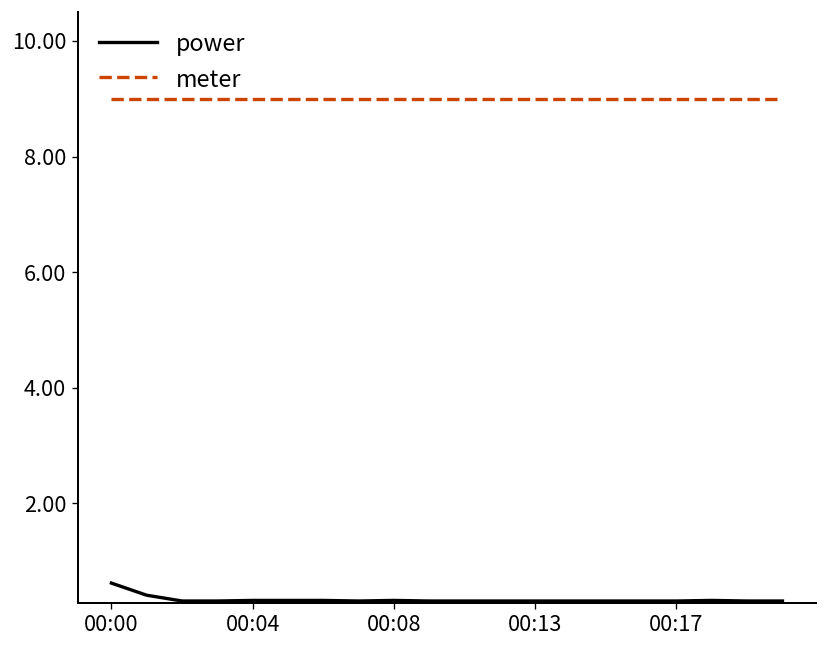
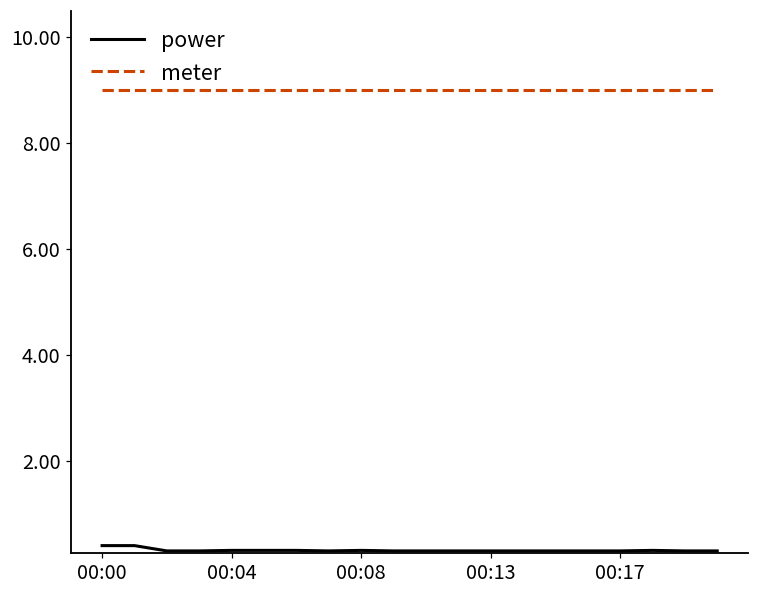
power, 00:00: 0.6 -> 0.4
